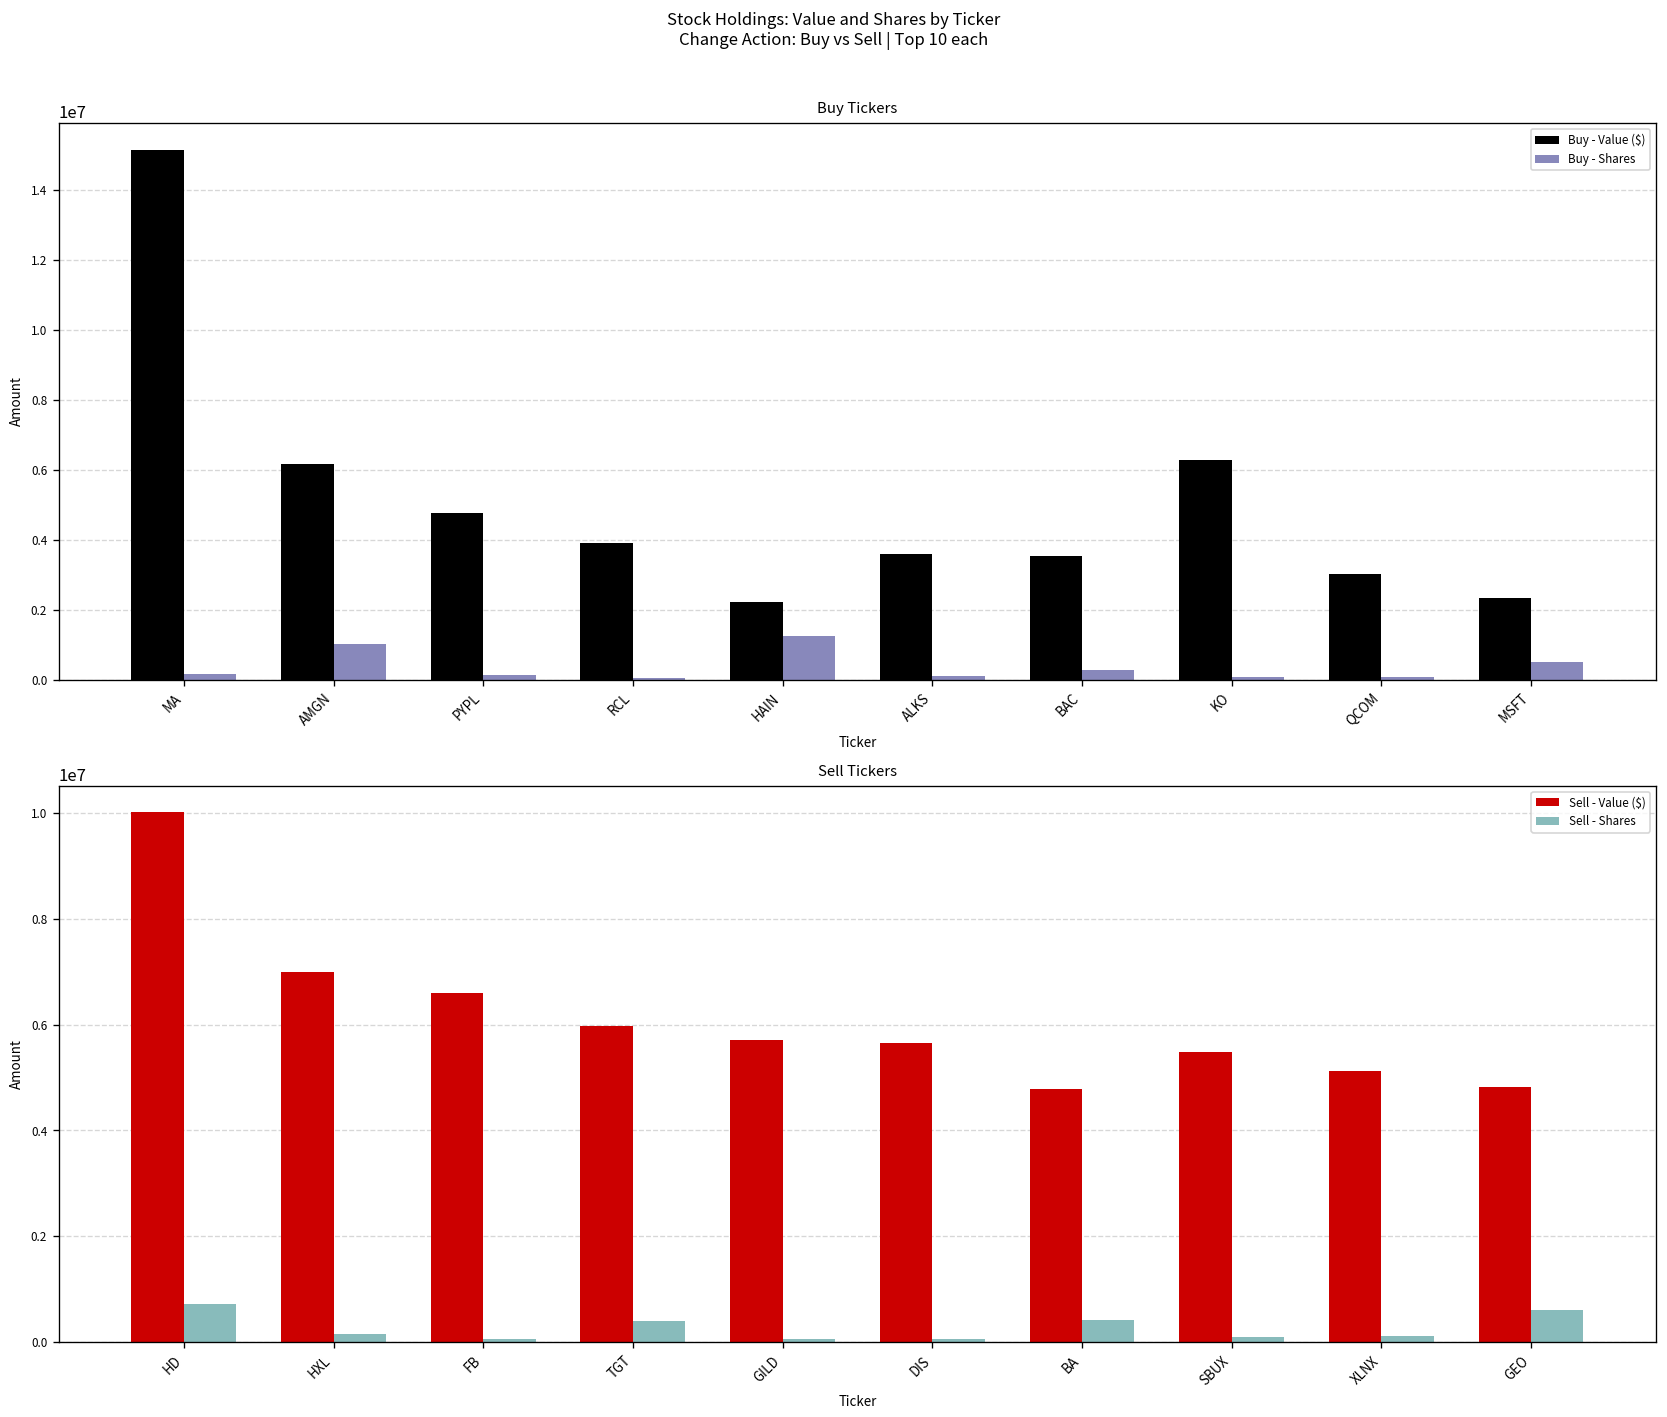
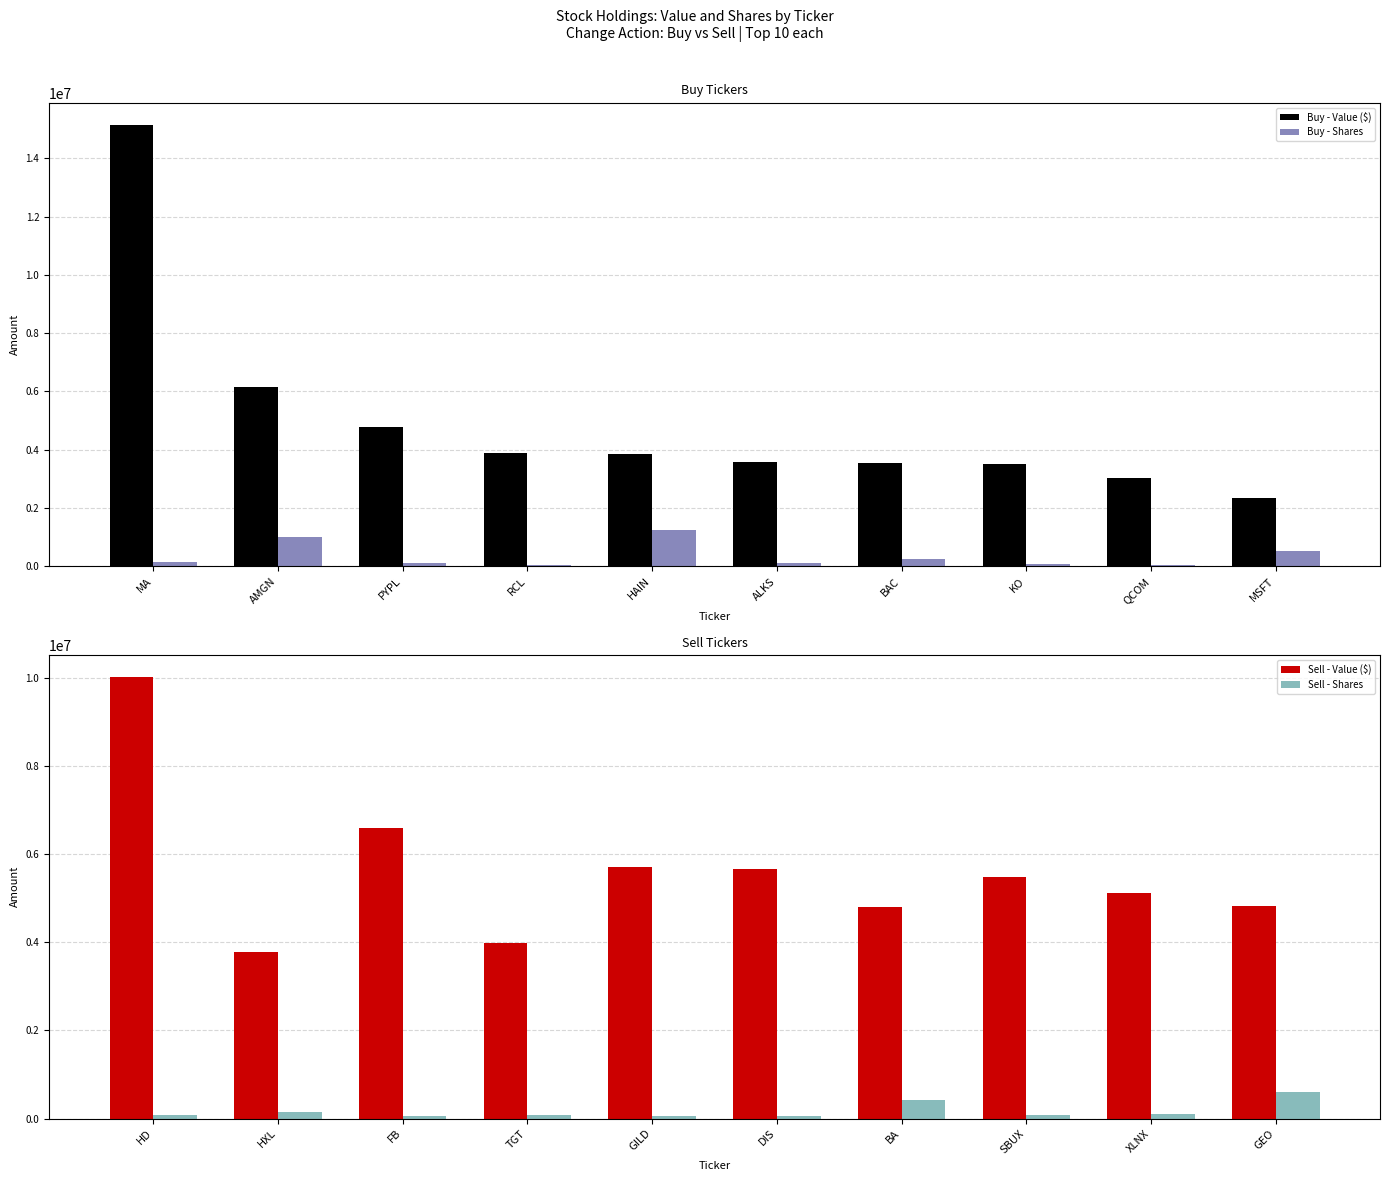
Buy Tickers, Buy - Value ($), HAIN: 2200000 -> 3900000
Buy Tickers, Buy - Value ($), KO: 6300000 -> 3500000
Sell Tickers, Sell - Shares, HD: 700000 -> 100000
Sell Tickers, Sell - Value ($), HXL: 7000000 -> 3800000
Sell Tickers, Sell - Value ($), TGT: 6000000 -> 4000000
Sell Tickers, Sell - Shares, TGT: 400000 -> 100000
